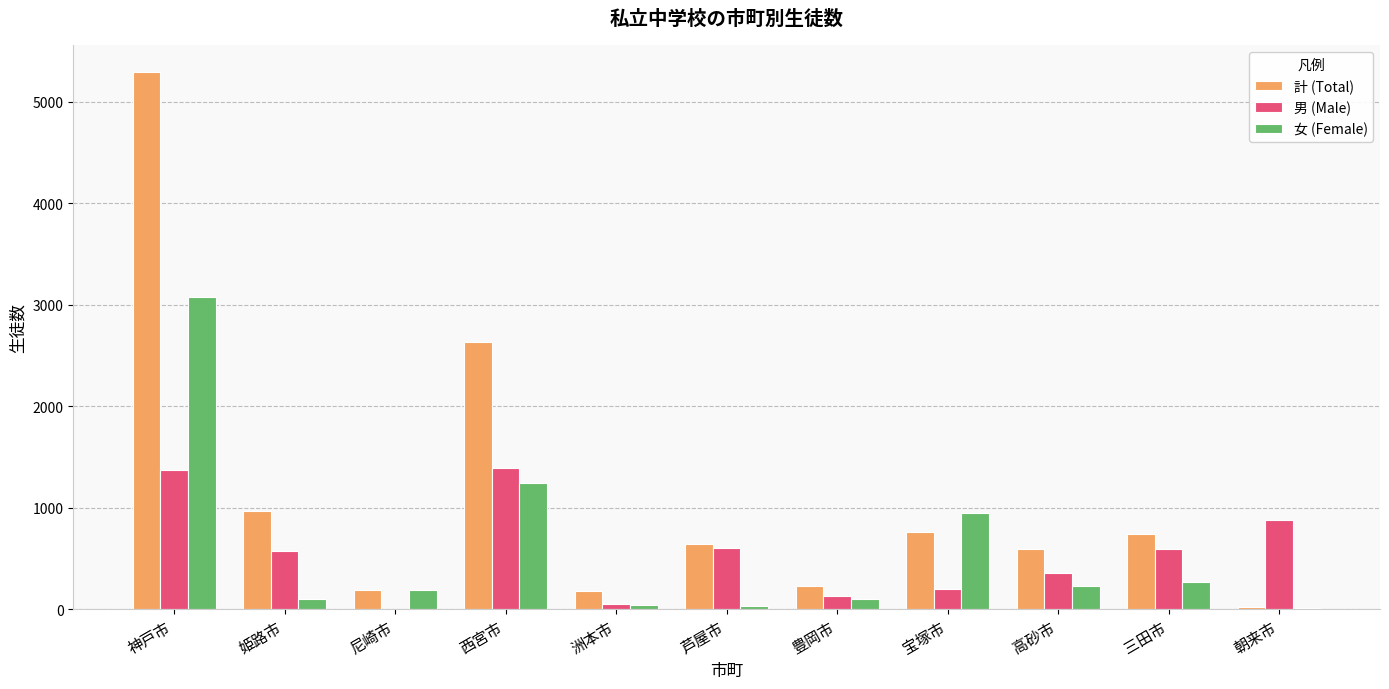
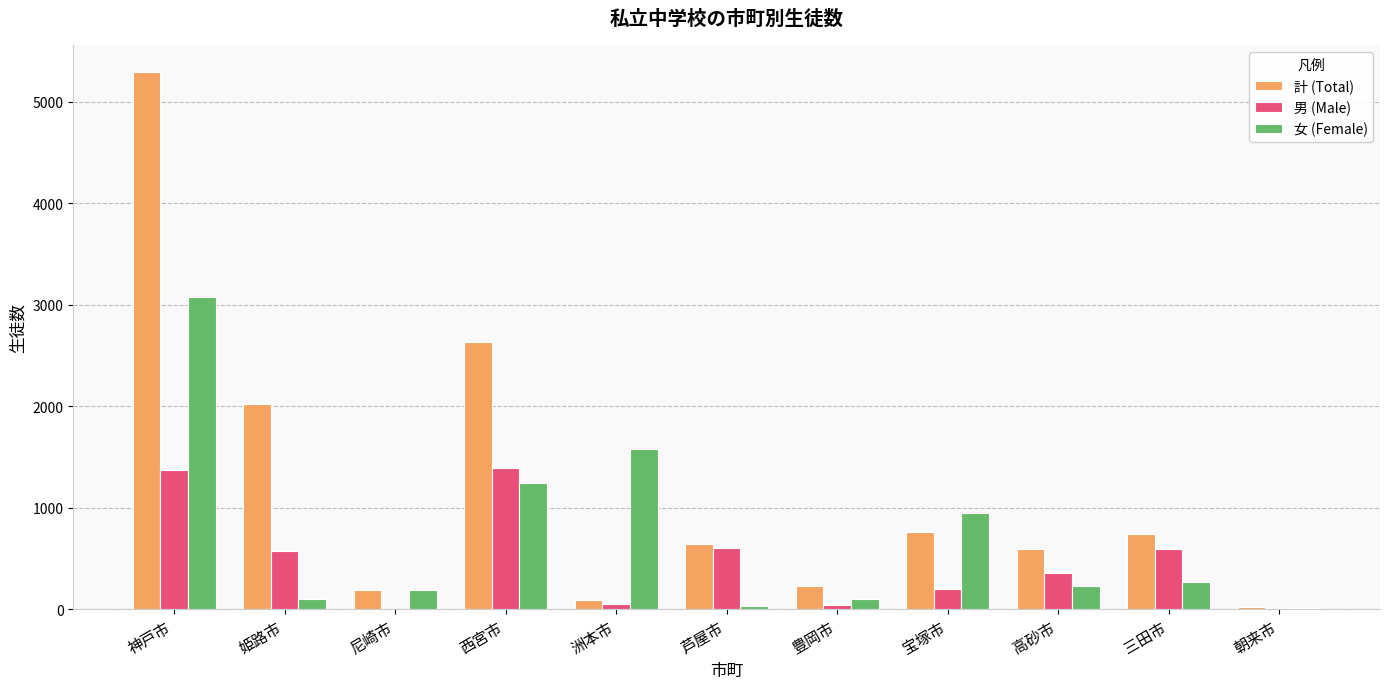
計 (Total), 姫路市: 960 -> 2020
計 (Total), 洲本市: 180 -> 90
女 (Female), 洲本市: 40 -> 1580
男 (Male), 豊岡市: 130 -> 40
男 (Male), 朝来市: 880 -> 20
